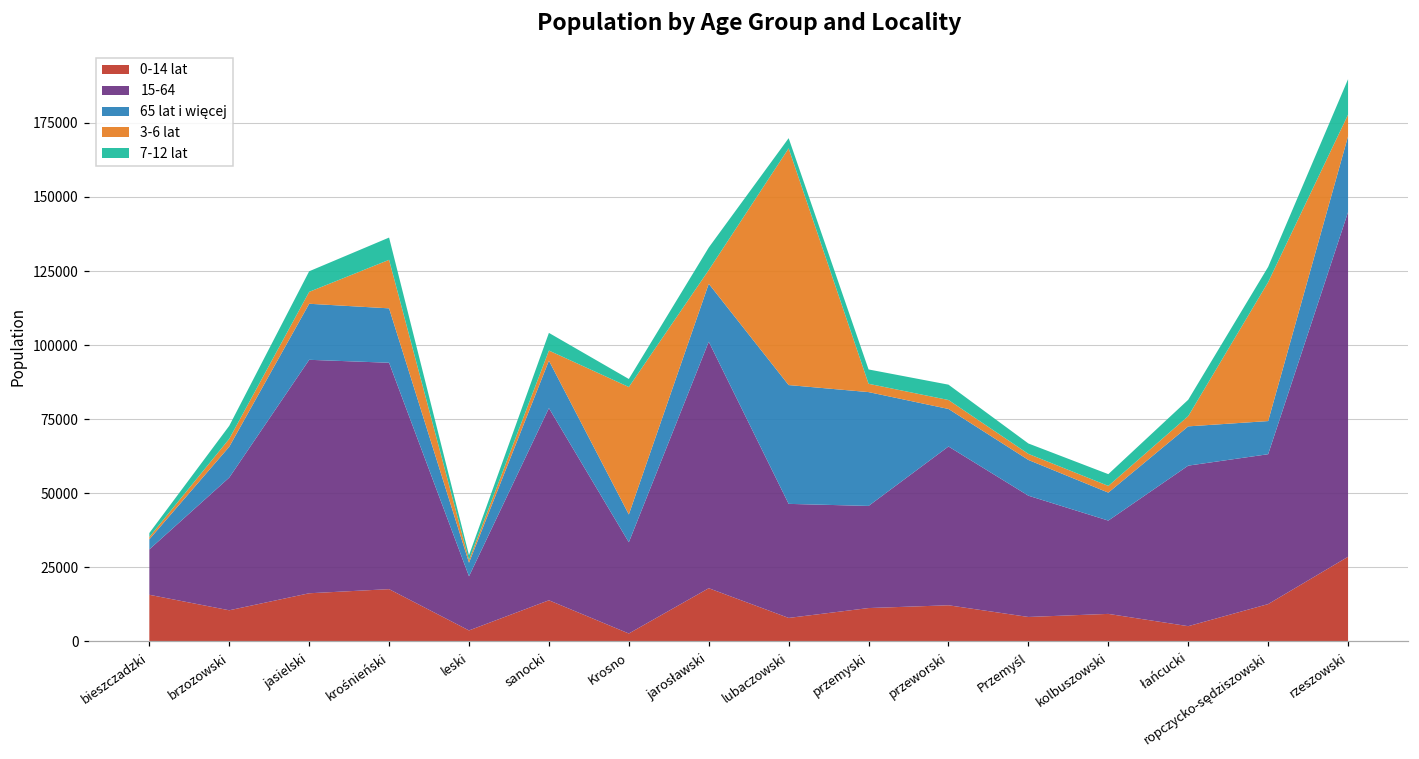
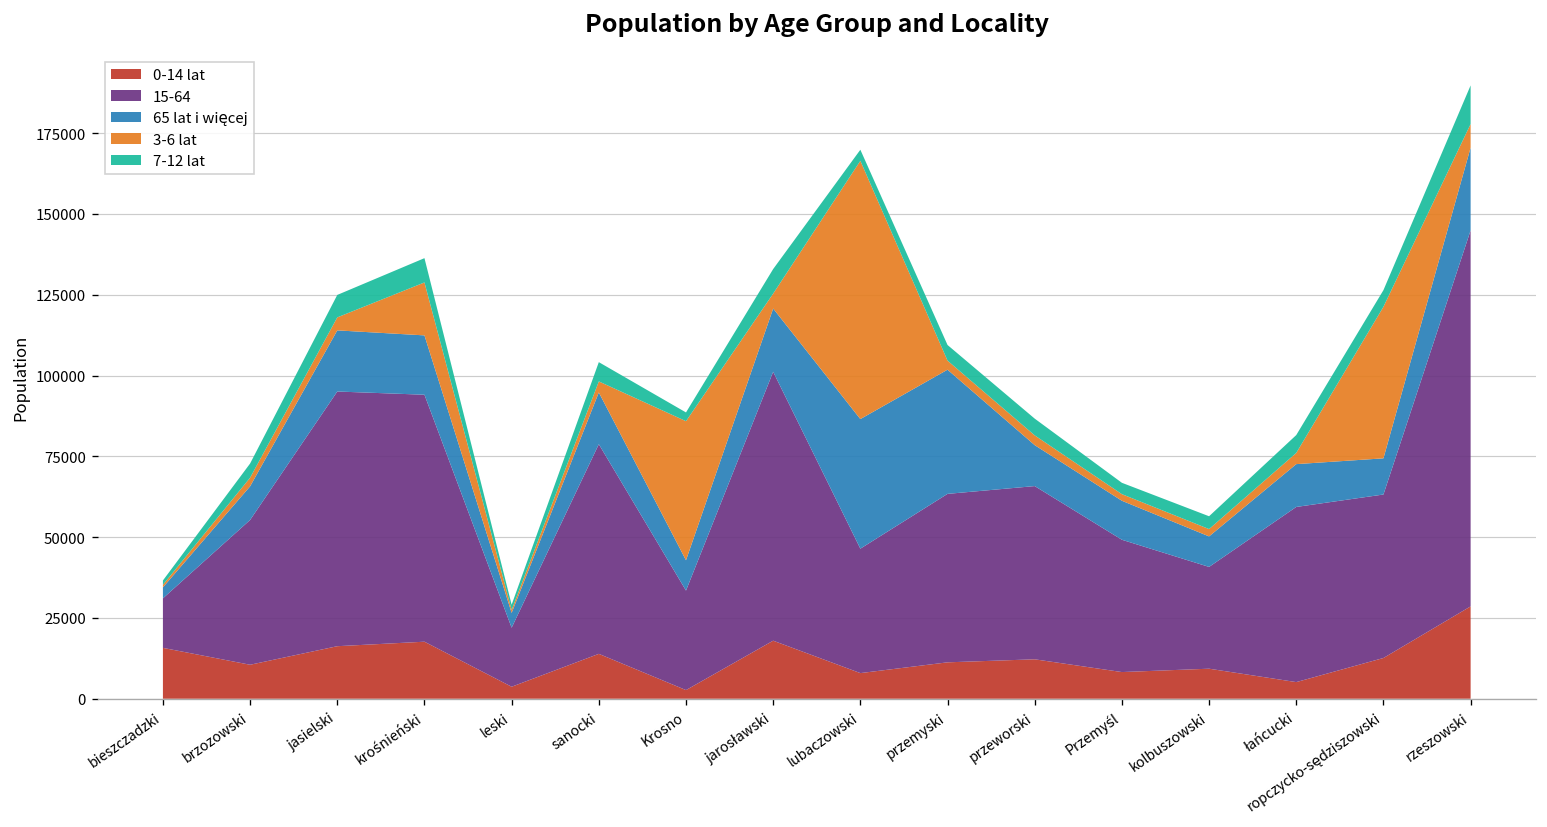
15-64, przemyski: 34000 -> 52000
